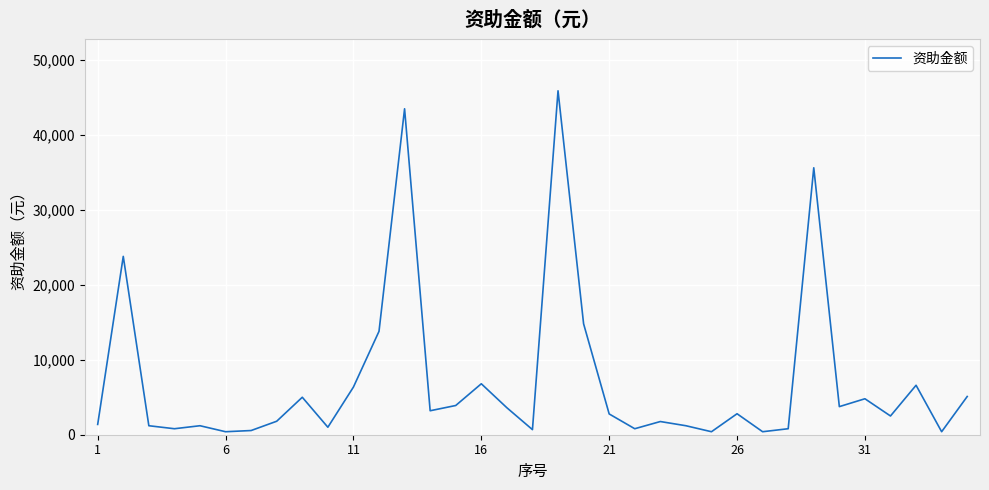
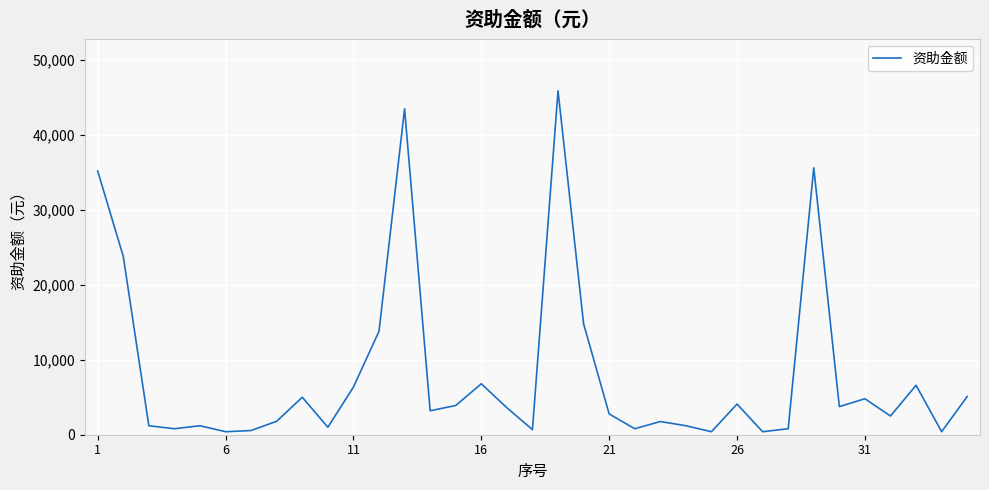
1: 1,000 -> 35,000
26: 3,000 -> 4,000
